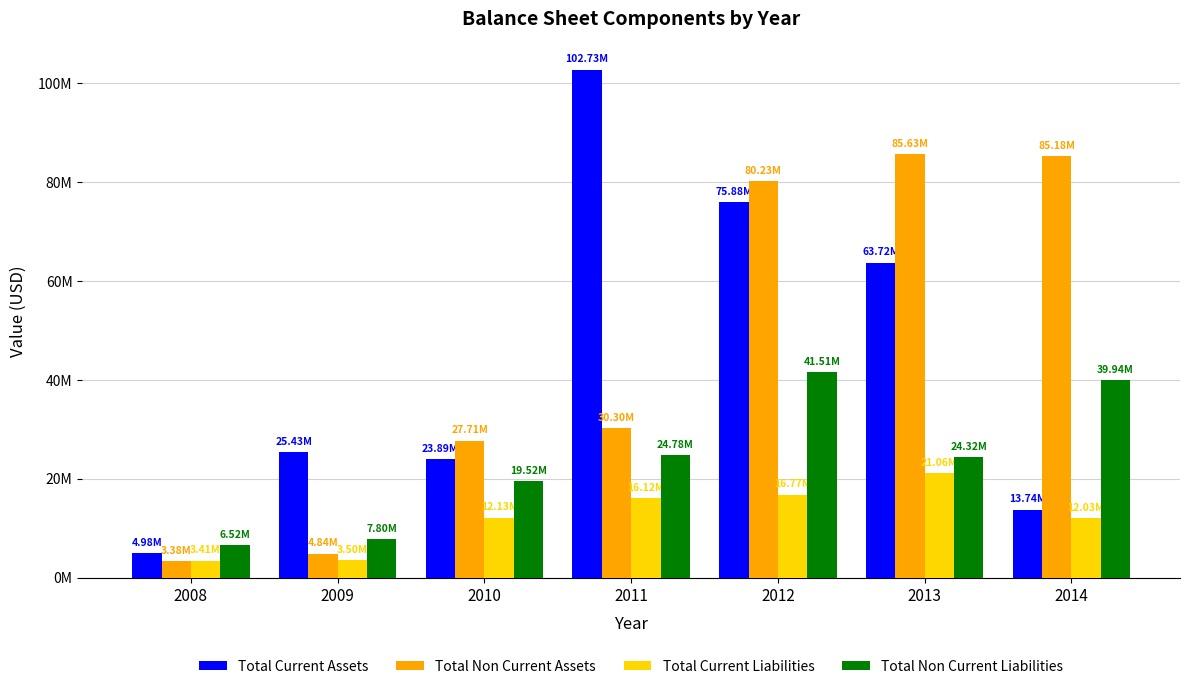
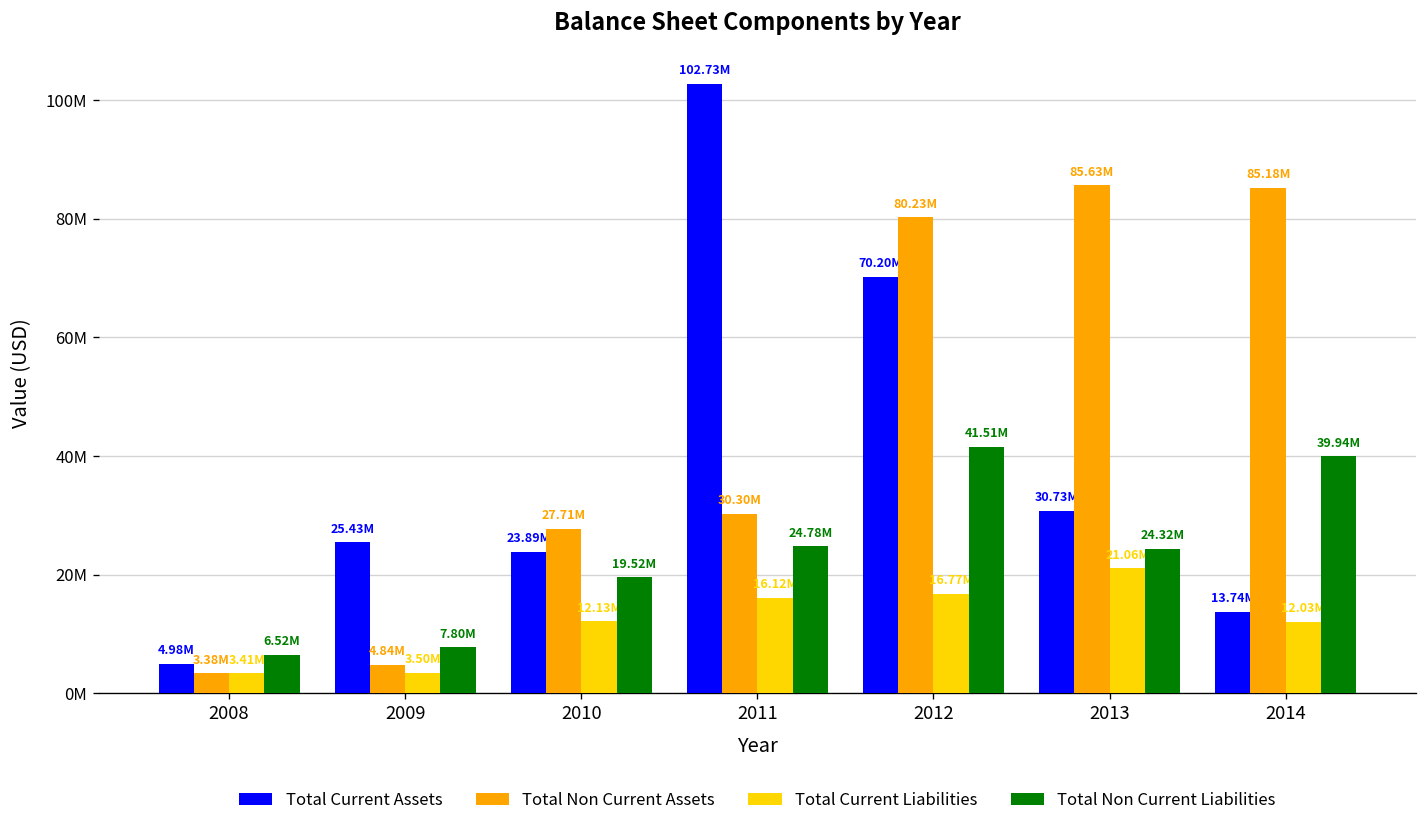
Total Current Assets, 2012: 75.88M -> 70.20M
Total Current Assets, 2013: 63.72M -> 30.73M
